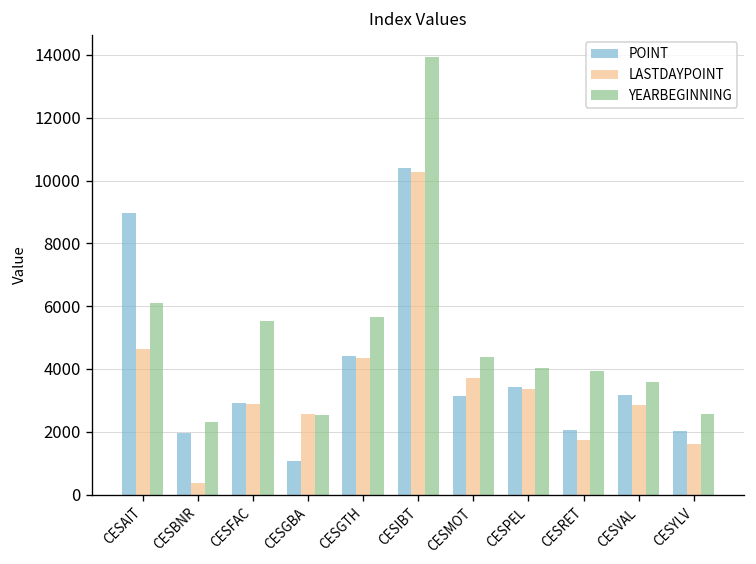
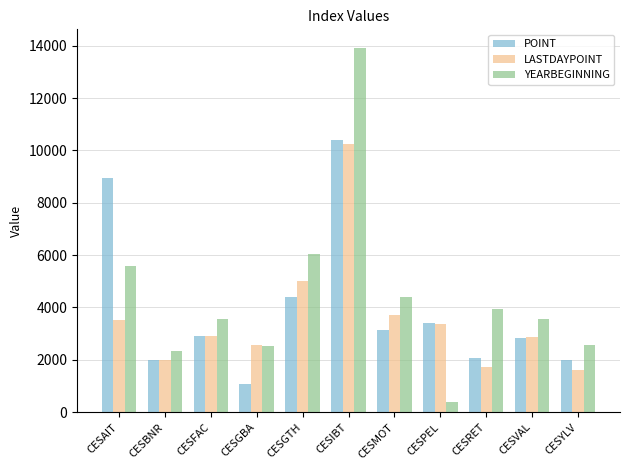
LASTDAYPOINT, CESAIT: 4600 -> 3500
YEARBEGINNING, CESAIT: 6100 -> 5600
LASTDAYPOINT, CESBNR: 400 -> 2000
YEARBEGINNING, CESFAC: 5500 -> 3500
LASTDAYPOINT, CESGTH: 4300 -> 5000
YEARBEGINNING, CESGTH: 5700 -> 6000
YEARBEGINNING, CESPEL: 4000 -> 400
POINT, CESVAL: 3200 -> 2800
